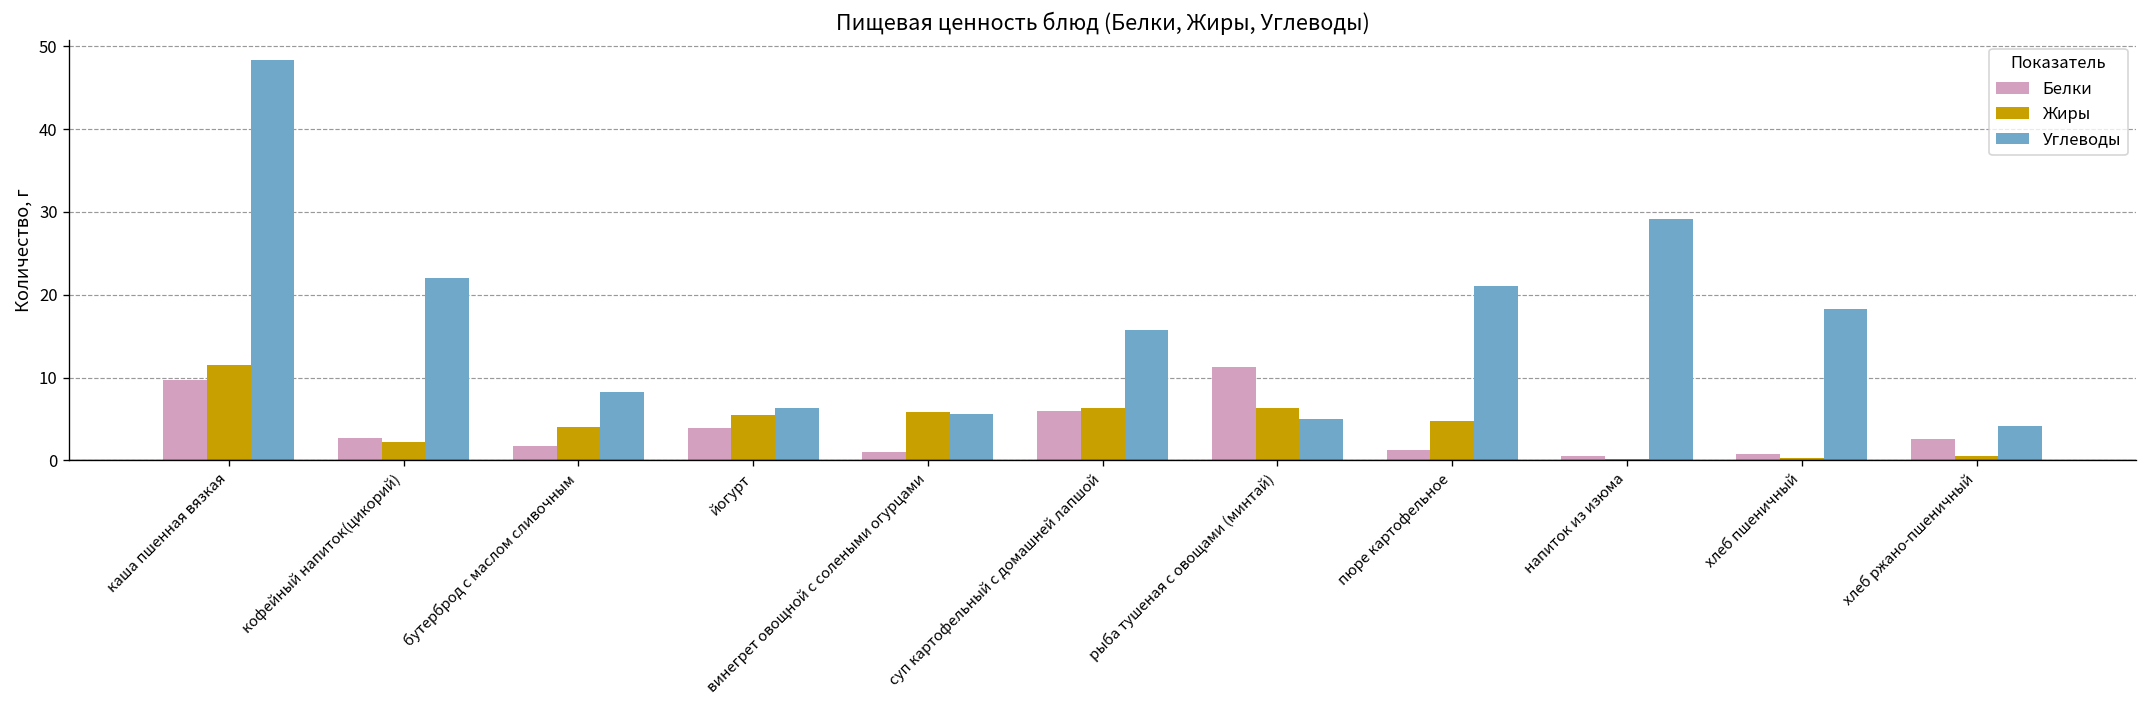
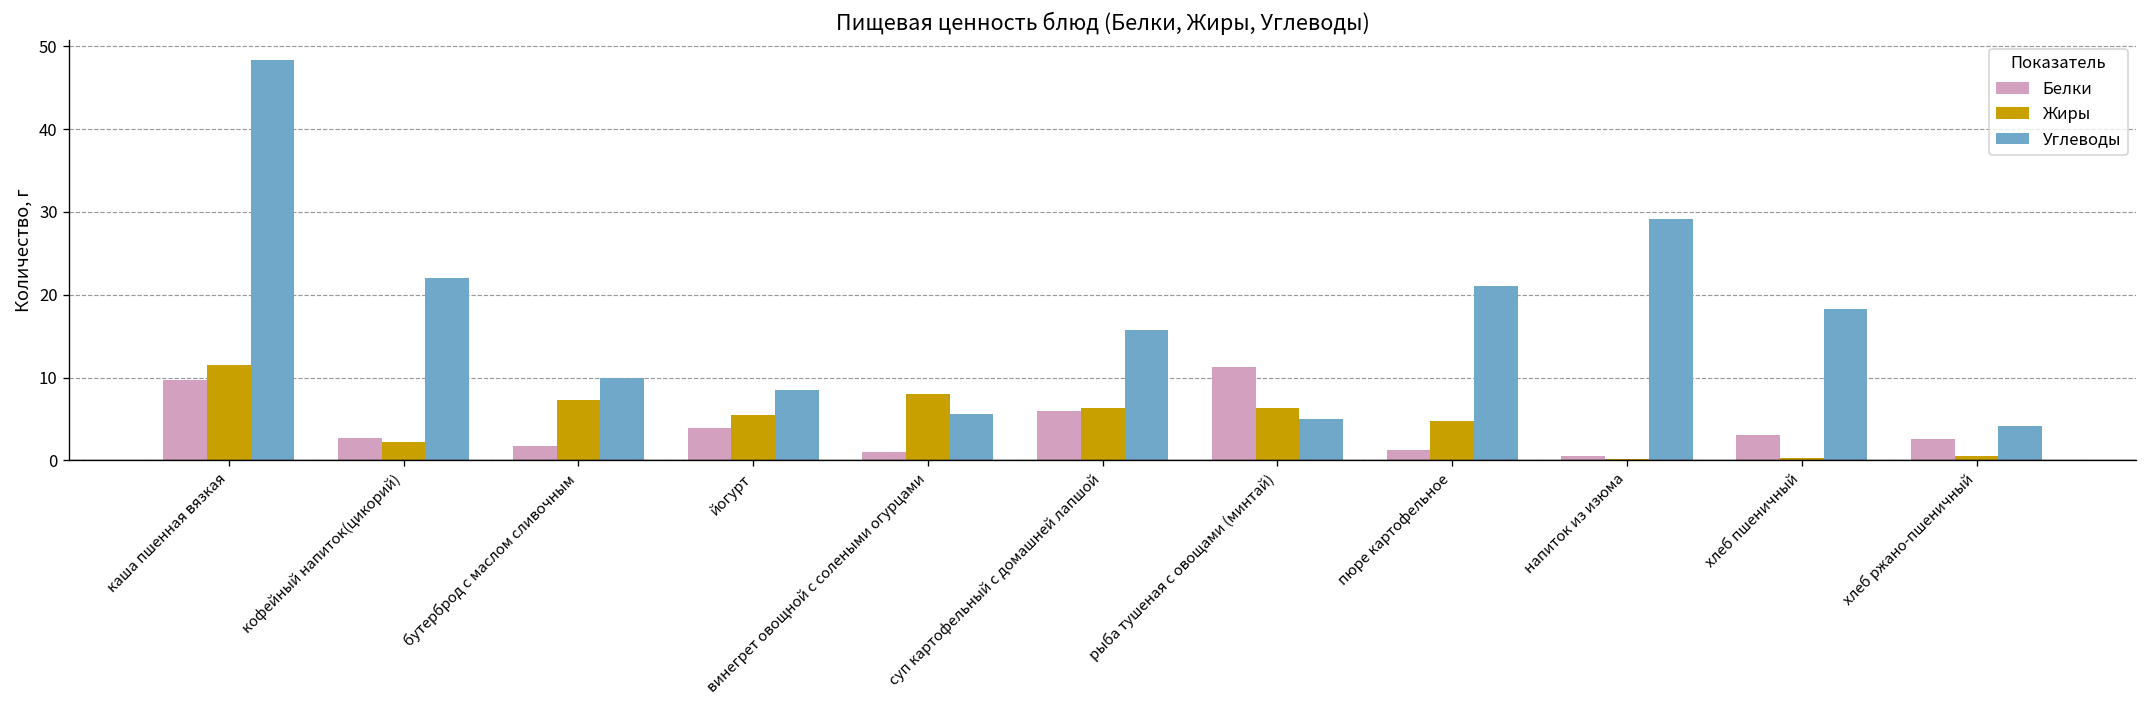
Жиры, бутерброд с маслом сливочным: 4 -> 7
Углеводы, бутерброд с маслом сливочным: 8 -> 10
Углеводы, йогурт: 6 -> 9
Жиры, винегрет овощной с солеными огурцами: 6 -> 8
Белки, хлеб пшеничный: 1 -> 3
